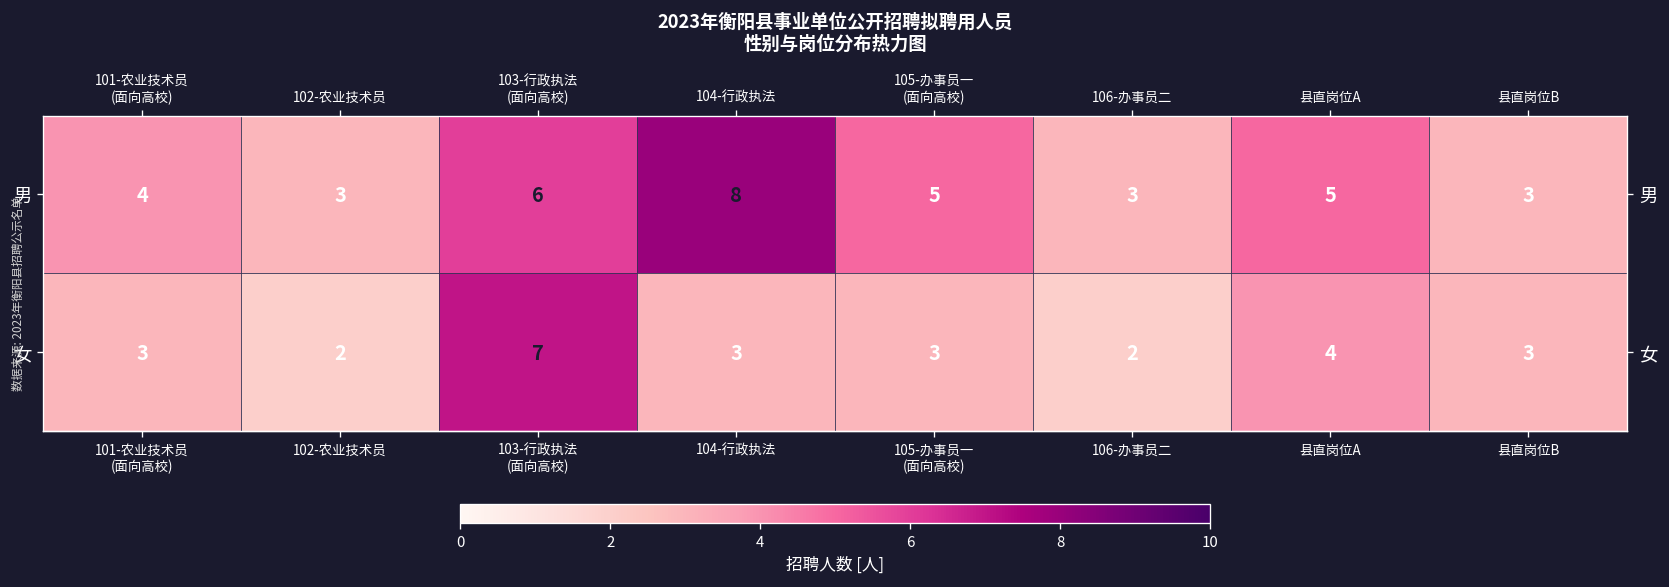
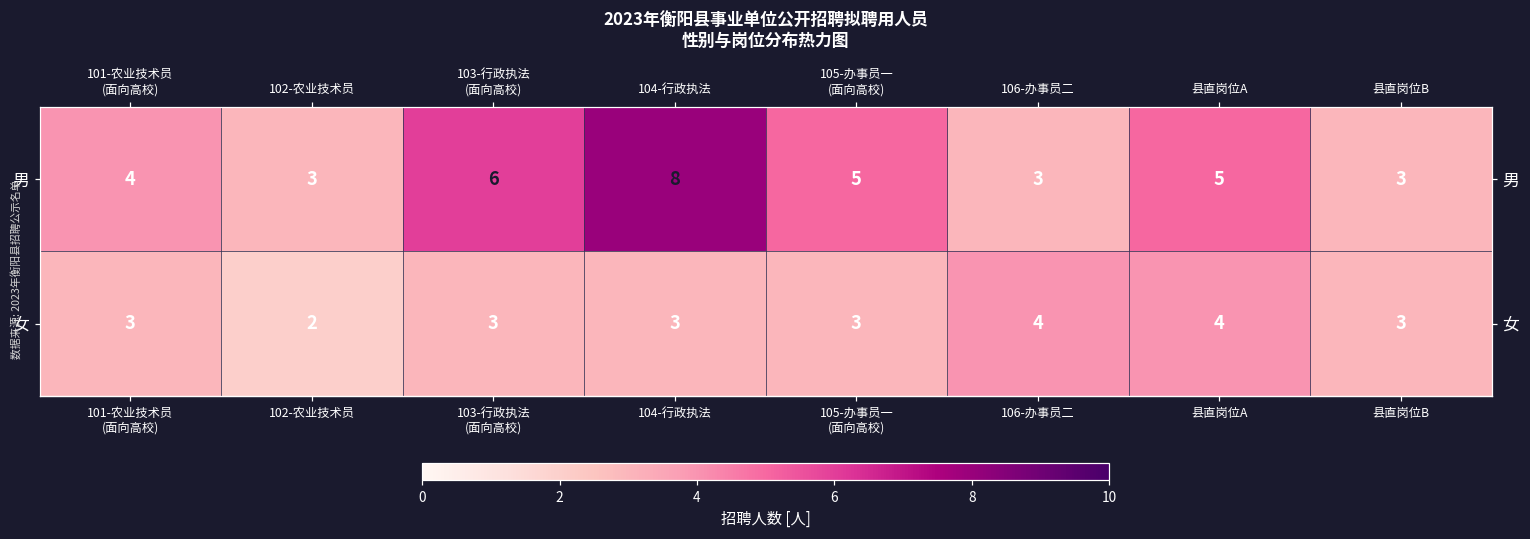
女, 103-行政执法 (面向高校): 7 -> 3
女, 106-办事员二: 2 -> 4
